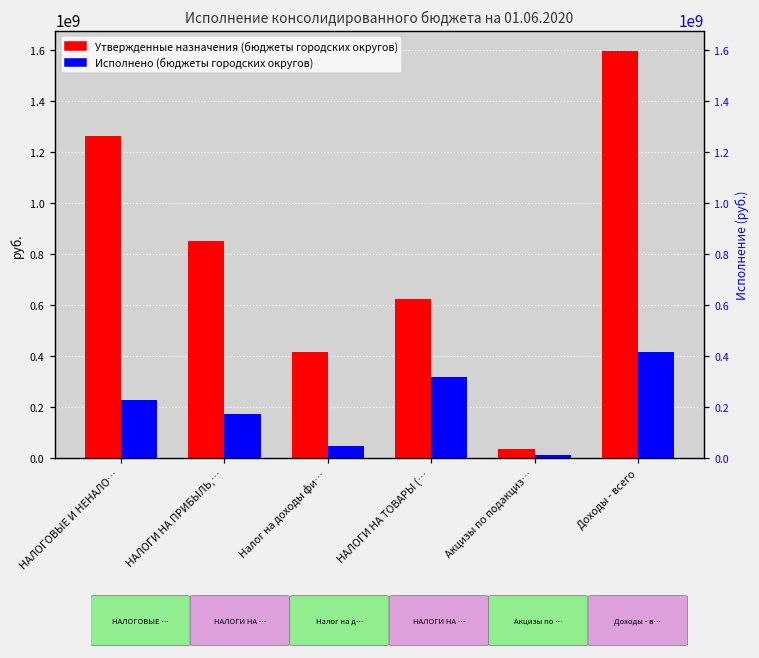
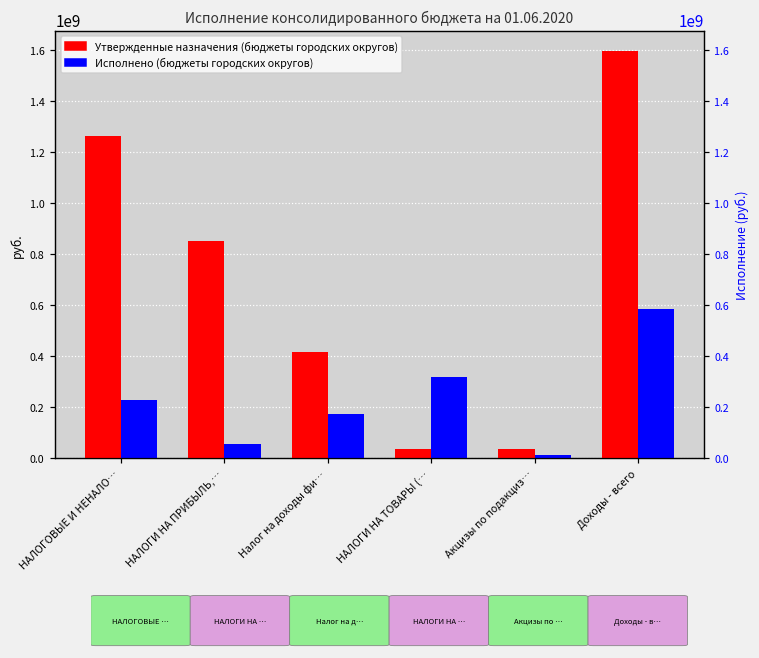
Исполнено (бюджеты городских округов), НАЛОГИ НА ПРИБЫЛЬ,…: 170000000 -> 60000000
Исполнено (бюджеты городских округов), Налог на доходы фи…: 40000000 -> 170000000
Утвержденные назначения (бюджеты городских округов), НАЛОГИ НА ТОВАРЫ (…: 620000000 -> 40000000
Исполнено (бюджеты городских округов), Доходы - всего: 420000000 -> 580000000
